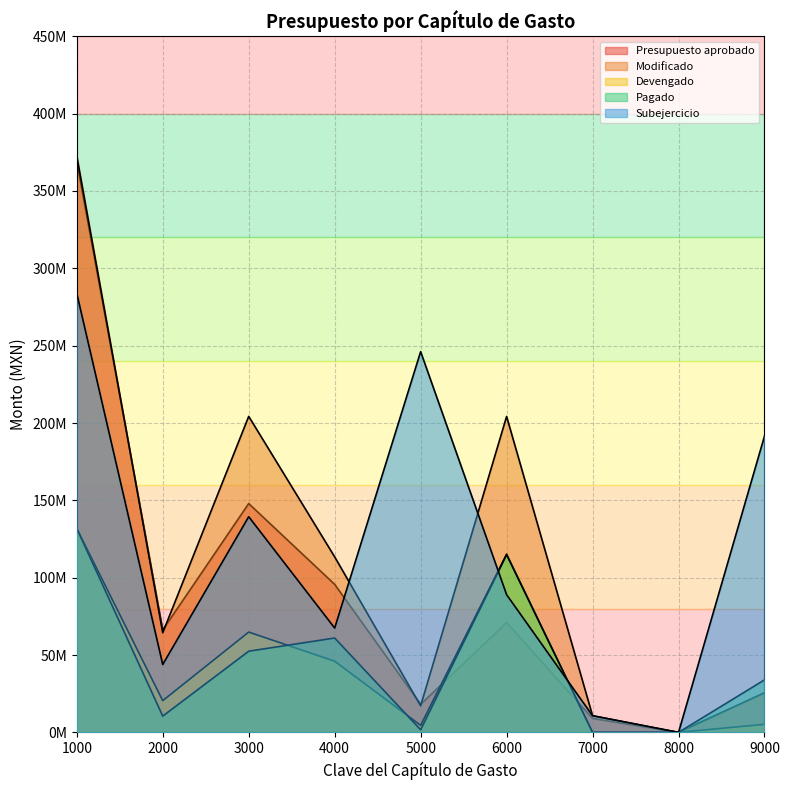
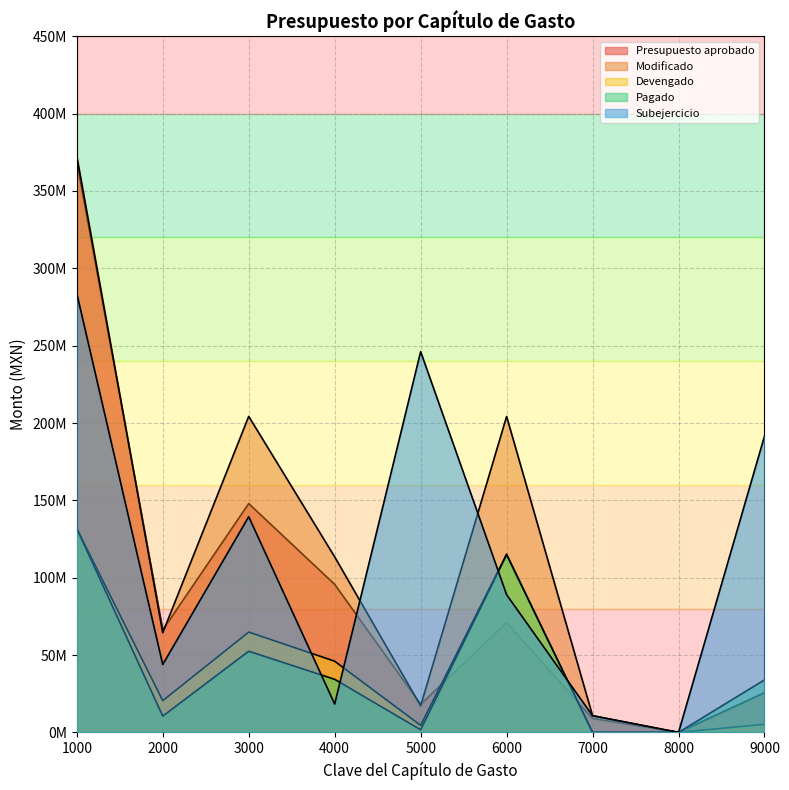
Pagado, 4000: 61000000 -> 34000000
Subejercicio, 4000: 67000000 -> 18000000
